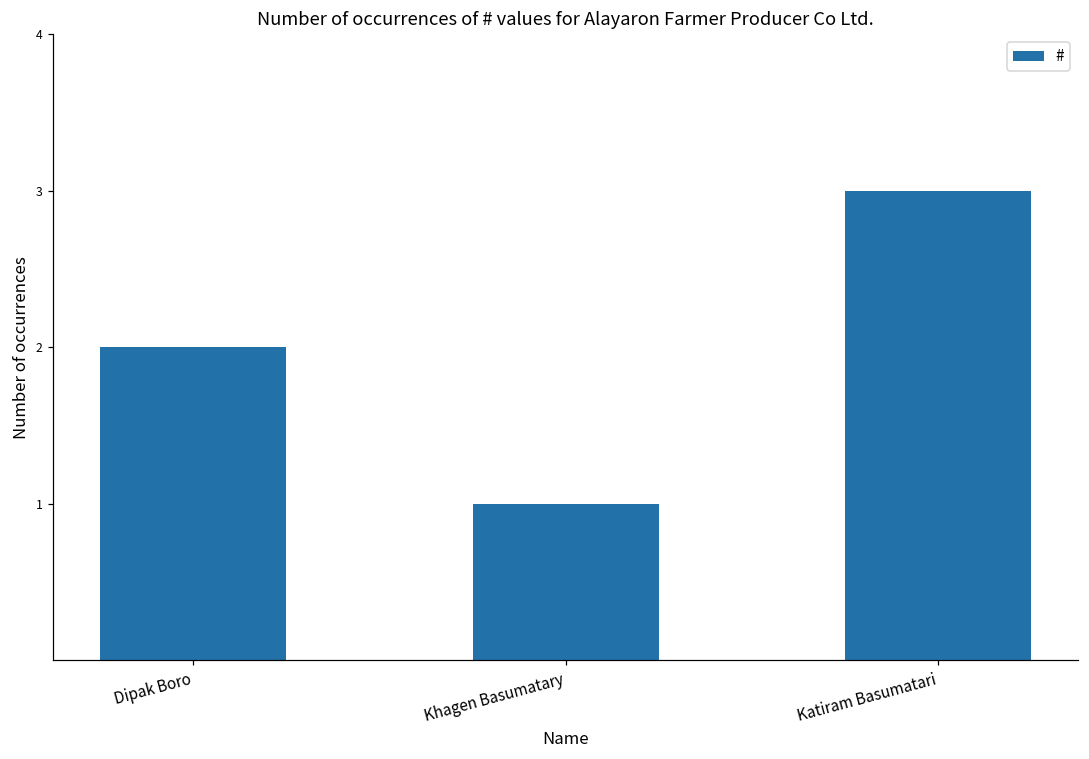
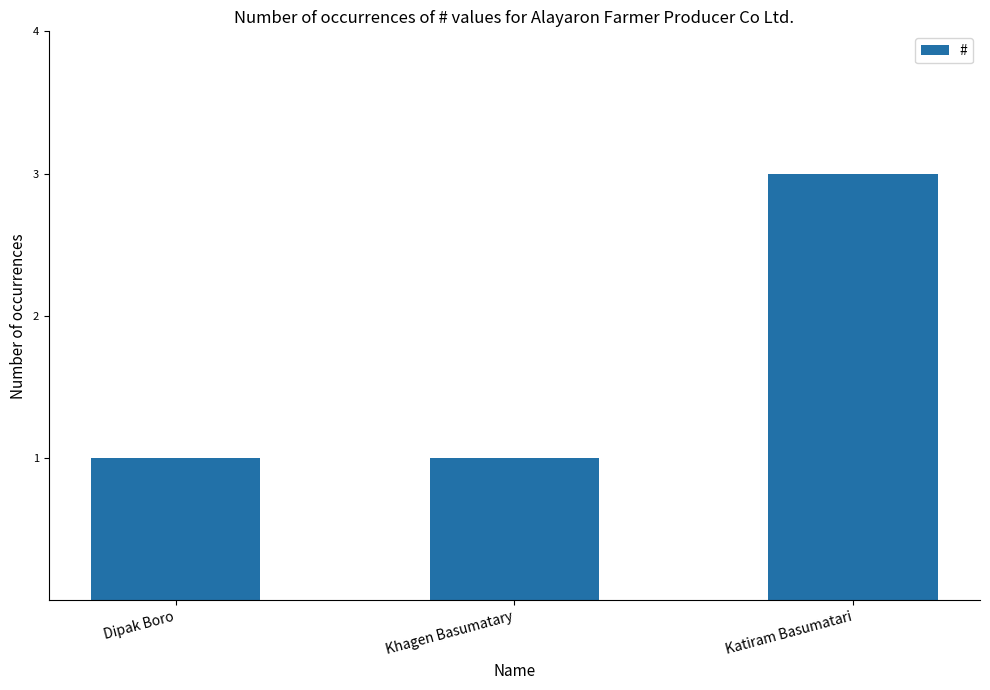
Dipak Boro: 2 -> 1
